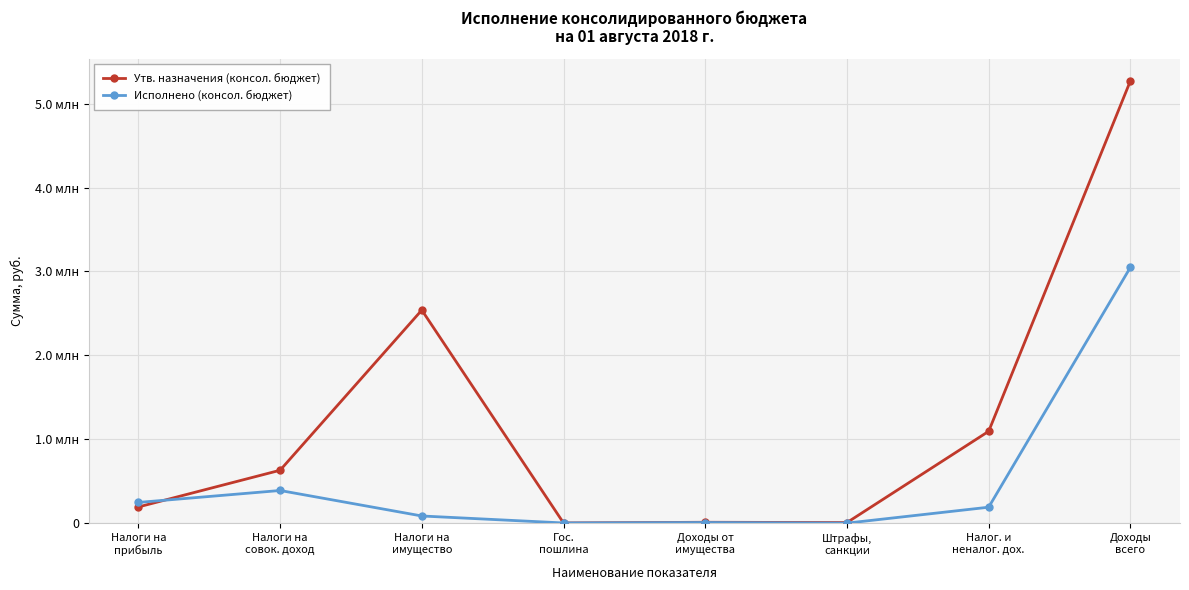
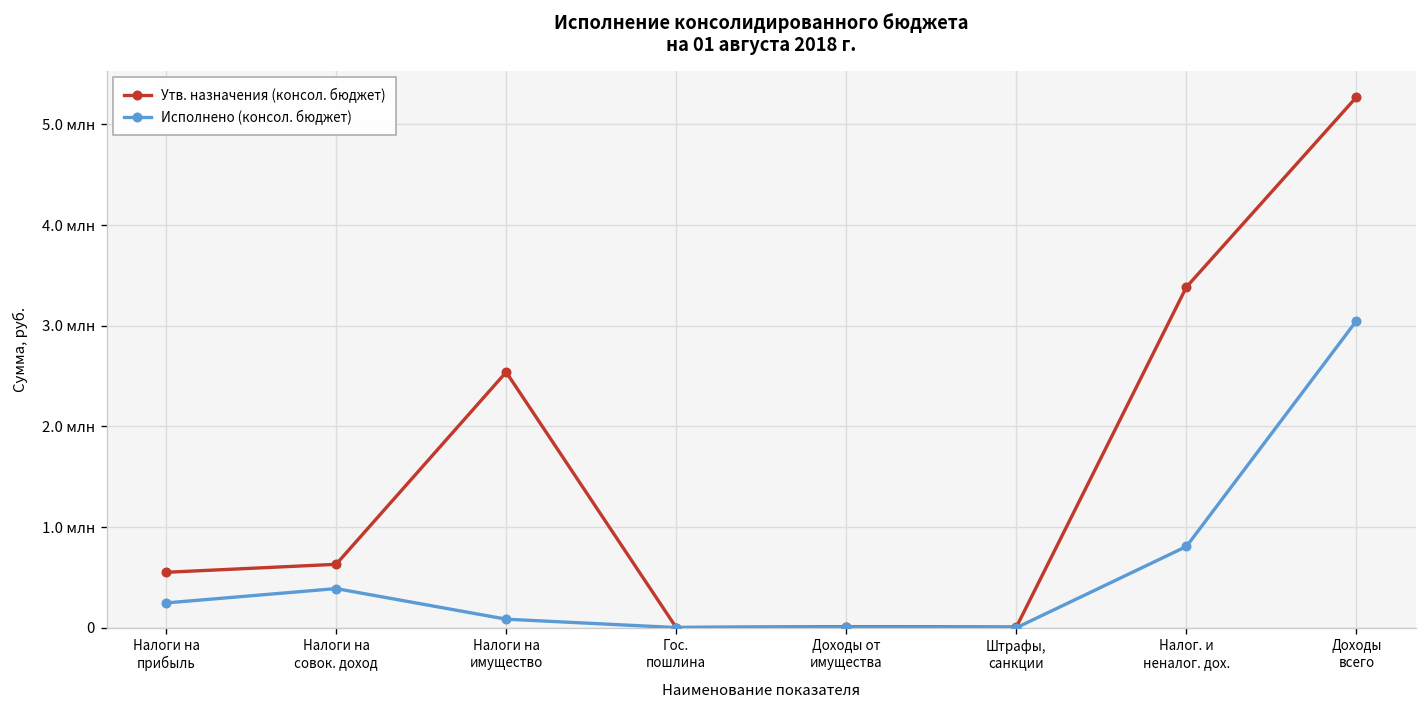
Утв. назначения (консол. бюджет), Налоги на прибыль: 0.2 млн -> 0.6 млн
Утв. назначения (консол. бюджет), Налог. и неналог. дох.: 1.1 млн -> 3.4 млн
Исполнено (консол. бюджет), Налог. и неналог. дох.: 0.2 млн -> 0.8 млн
